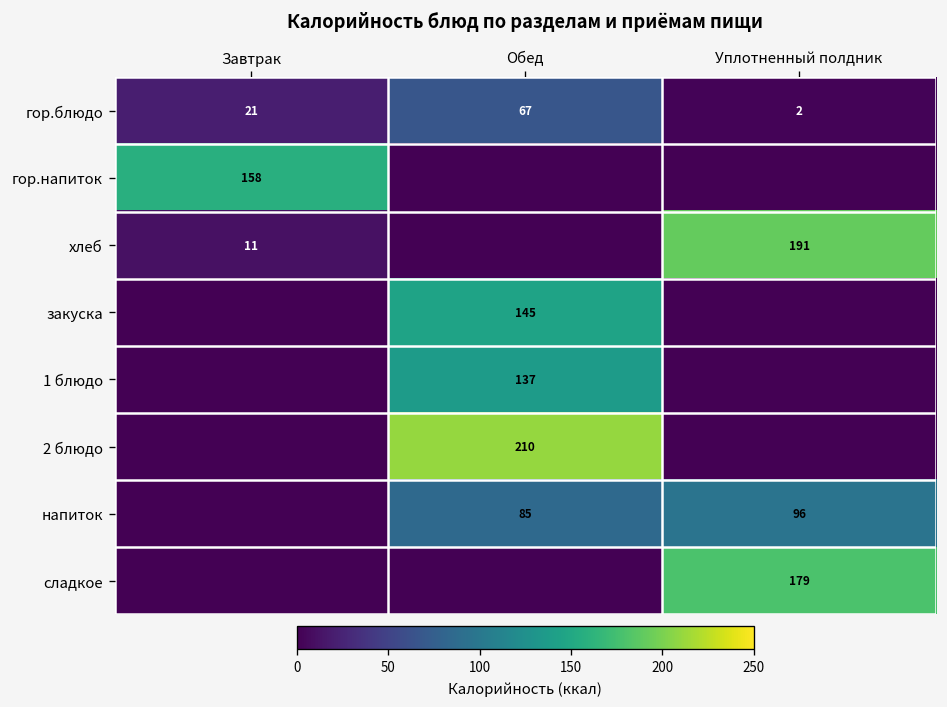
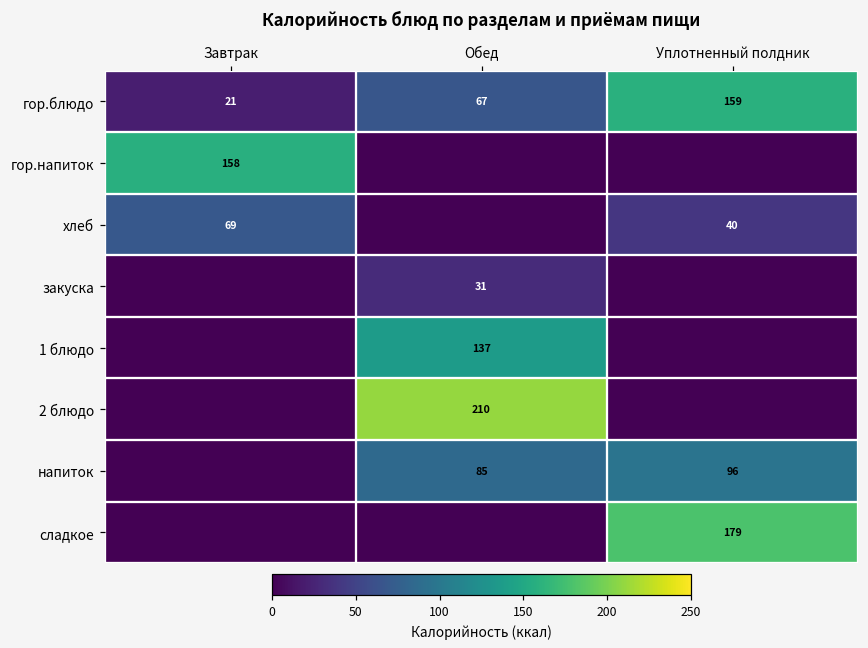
гор.блюдо, Уплотненный полдник: 2 -> 159
хлеб, Завтрак: 11 -> 69
хлеб, Уплотненный полдник: 191 -> 40
закуска, Обед: 145 -> 31
